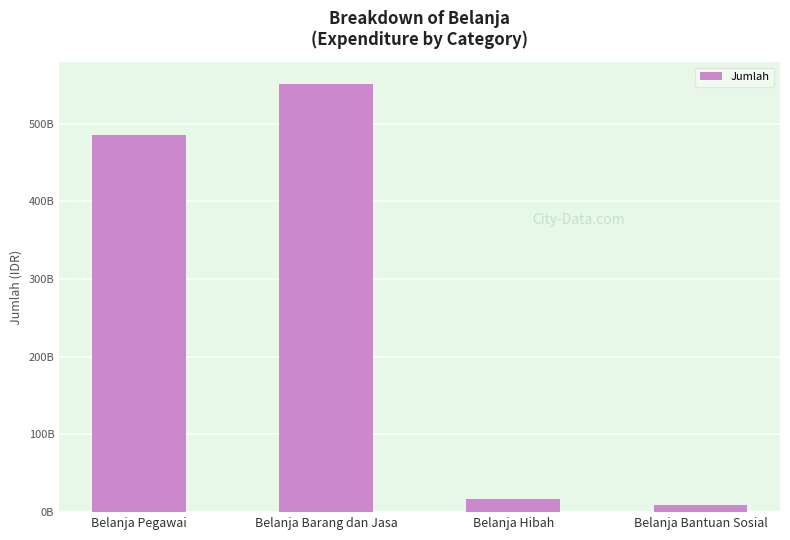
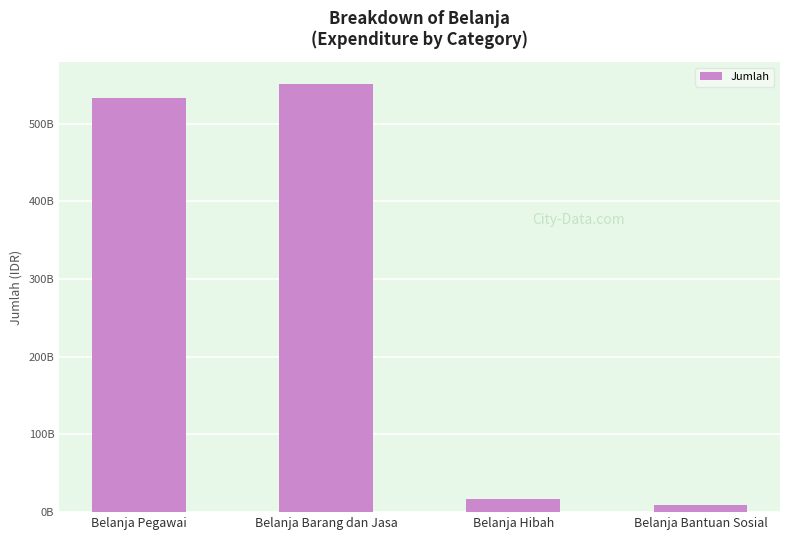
Belanja Pegawai: 490000000000 -> 530000000000
